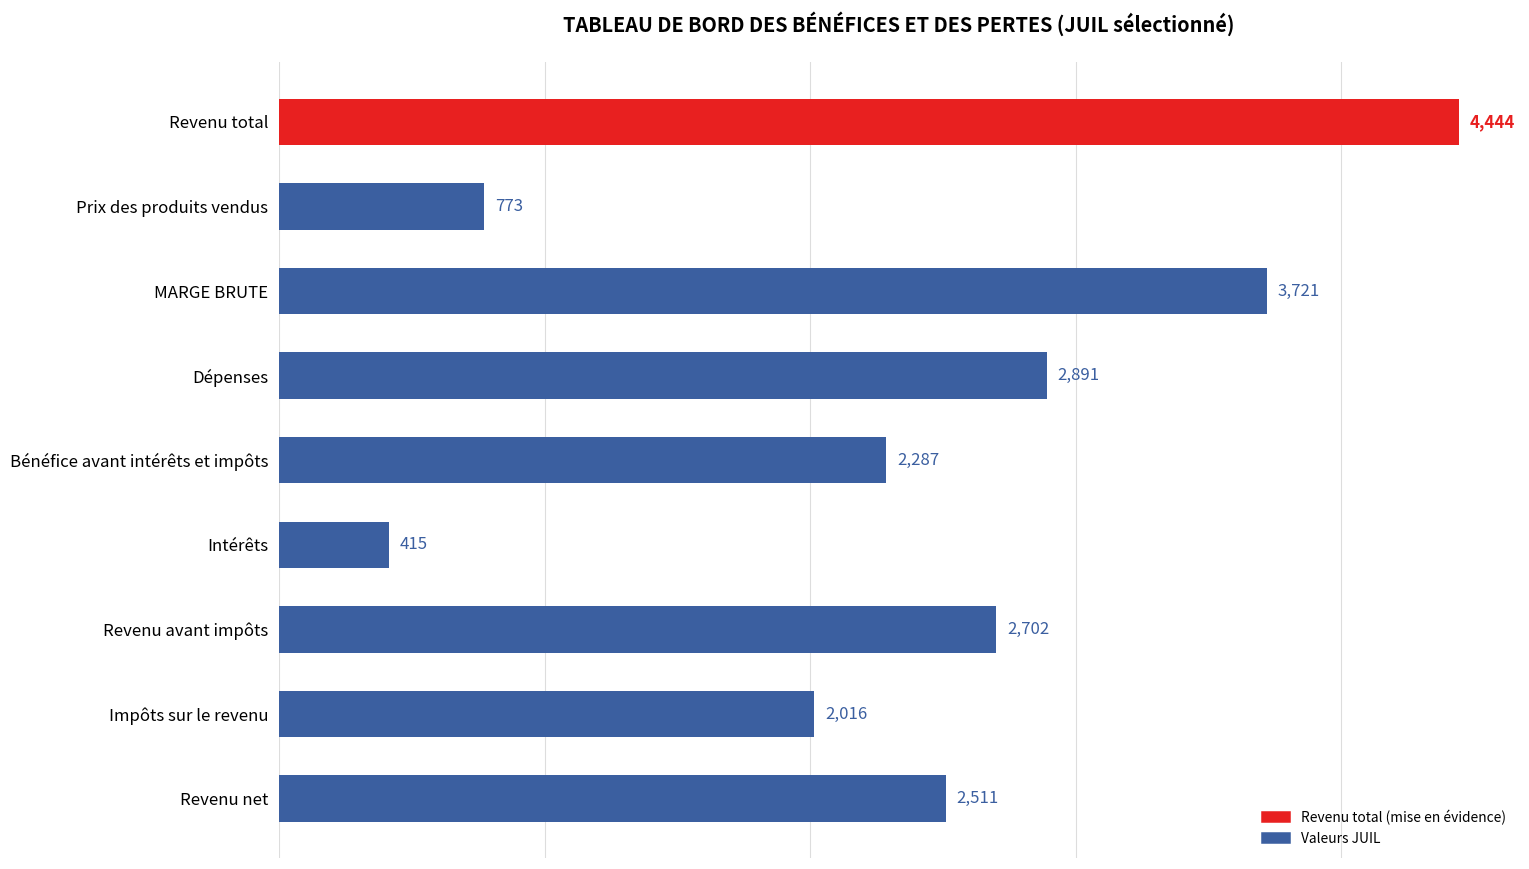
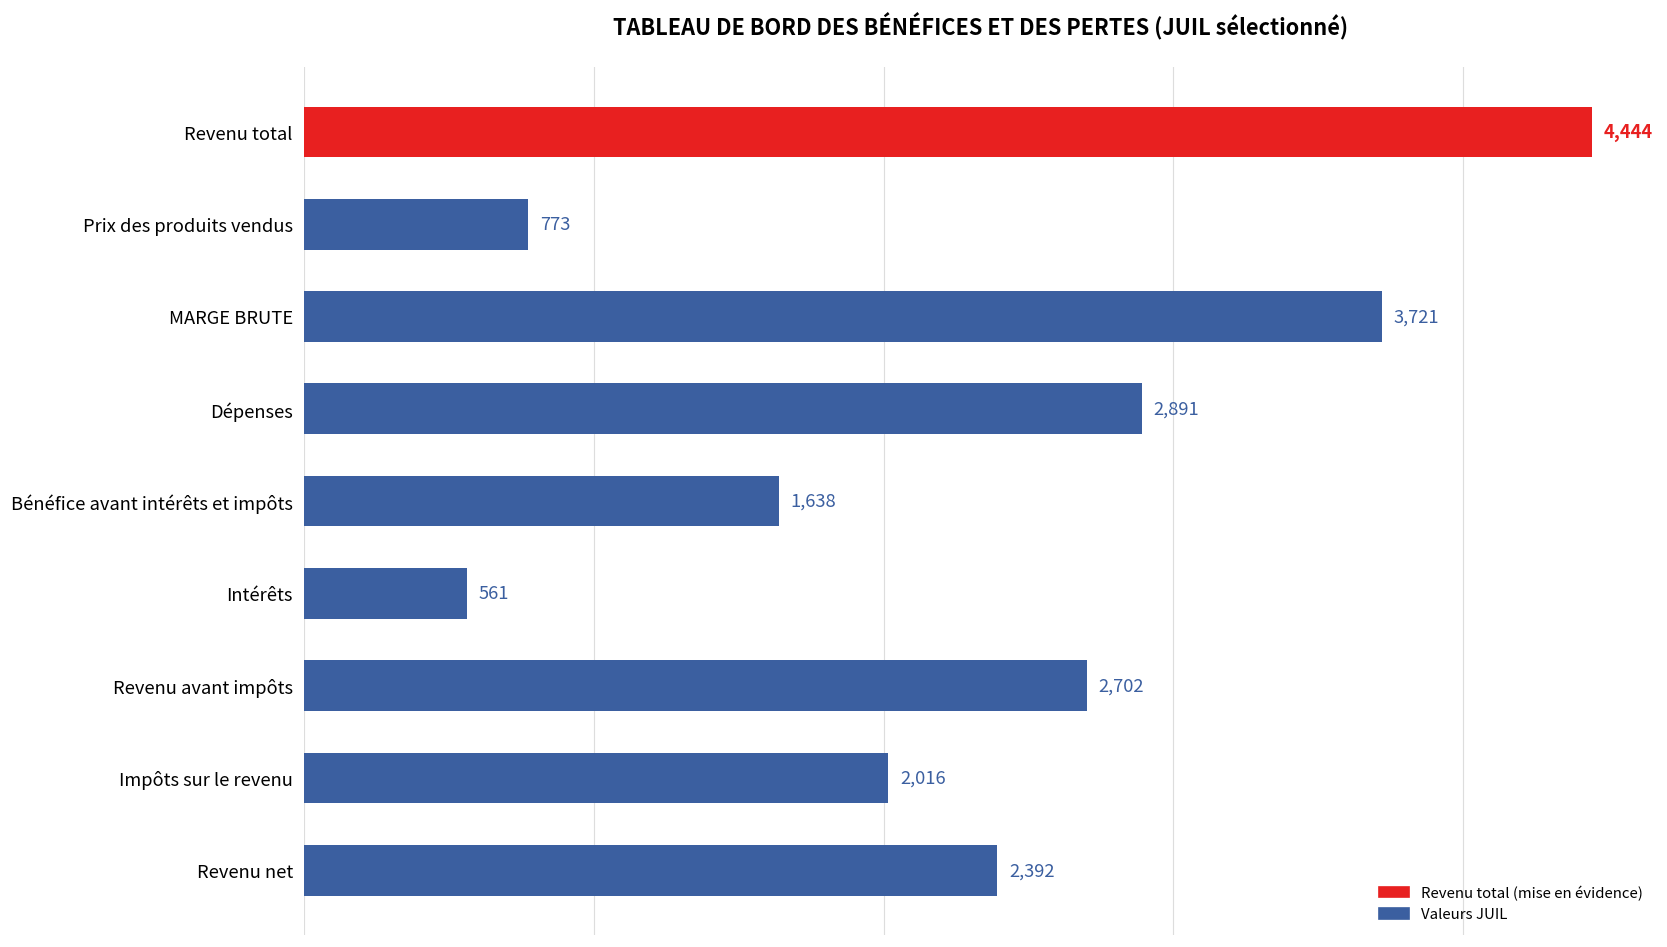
Bénéfice avant intérêts et impôts: 2,287 -> 1,638
Intérêts: 415 -> 561
Revenu net: 2,511 -> 2,392
